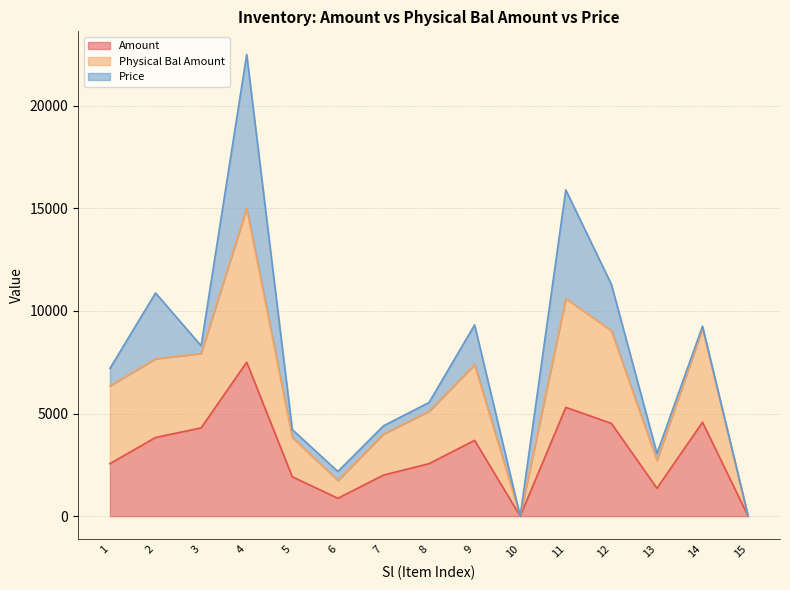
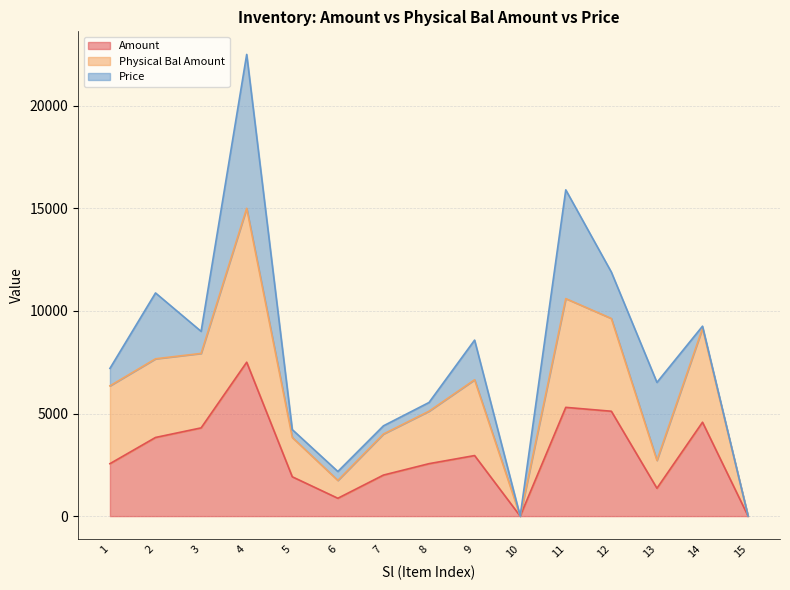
Price, 3: 400 -> 1100
Amount, 9: 3700 -> 3000
Amount, 12: 4500 -> 5100
Price, 13: 300 -> 3800
